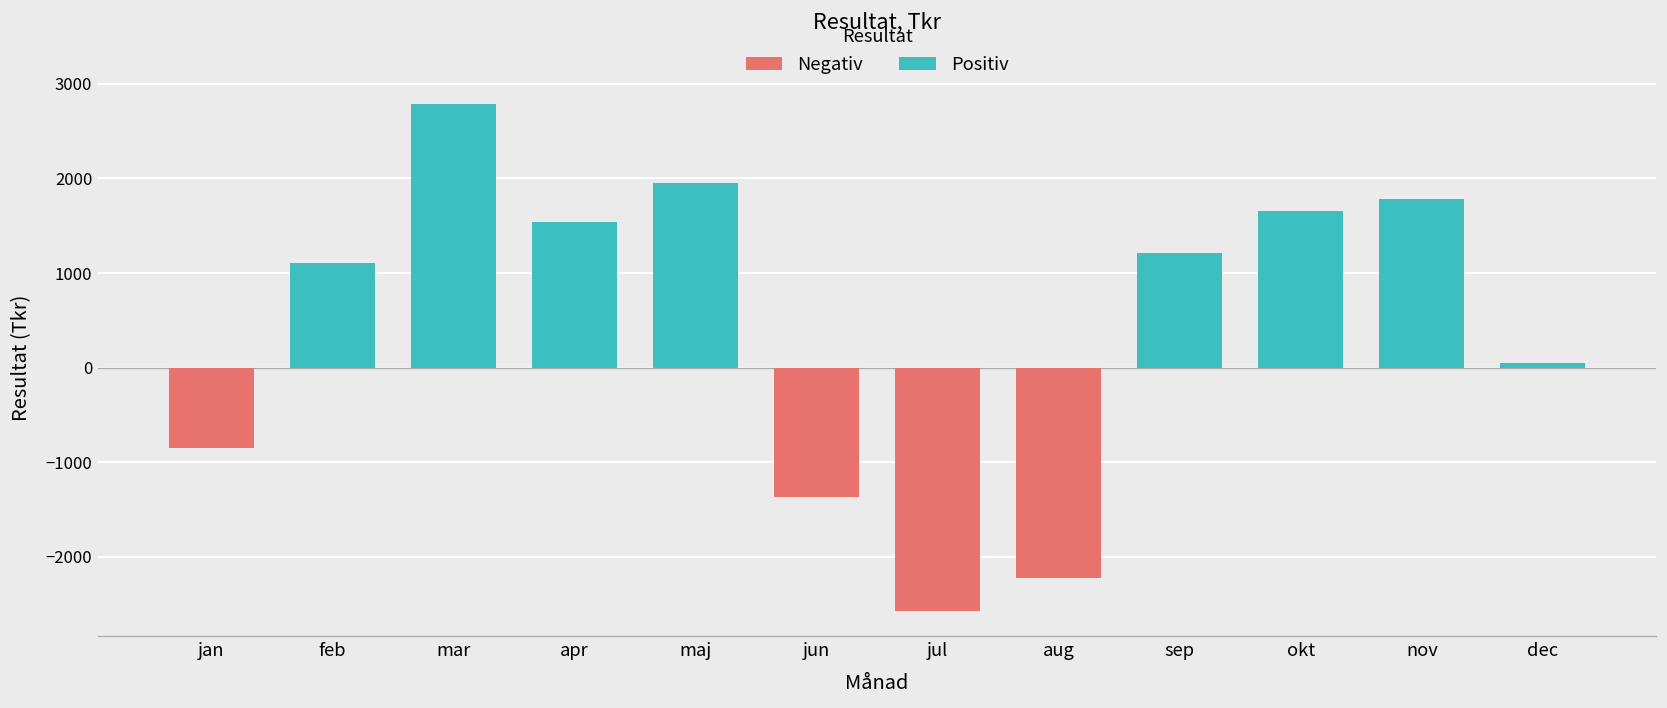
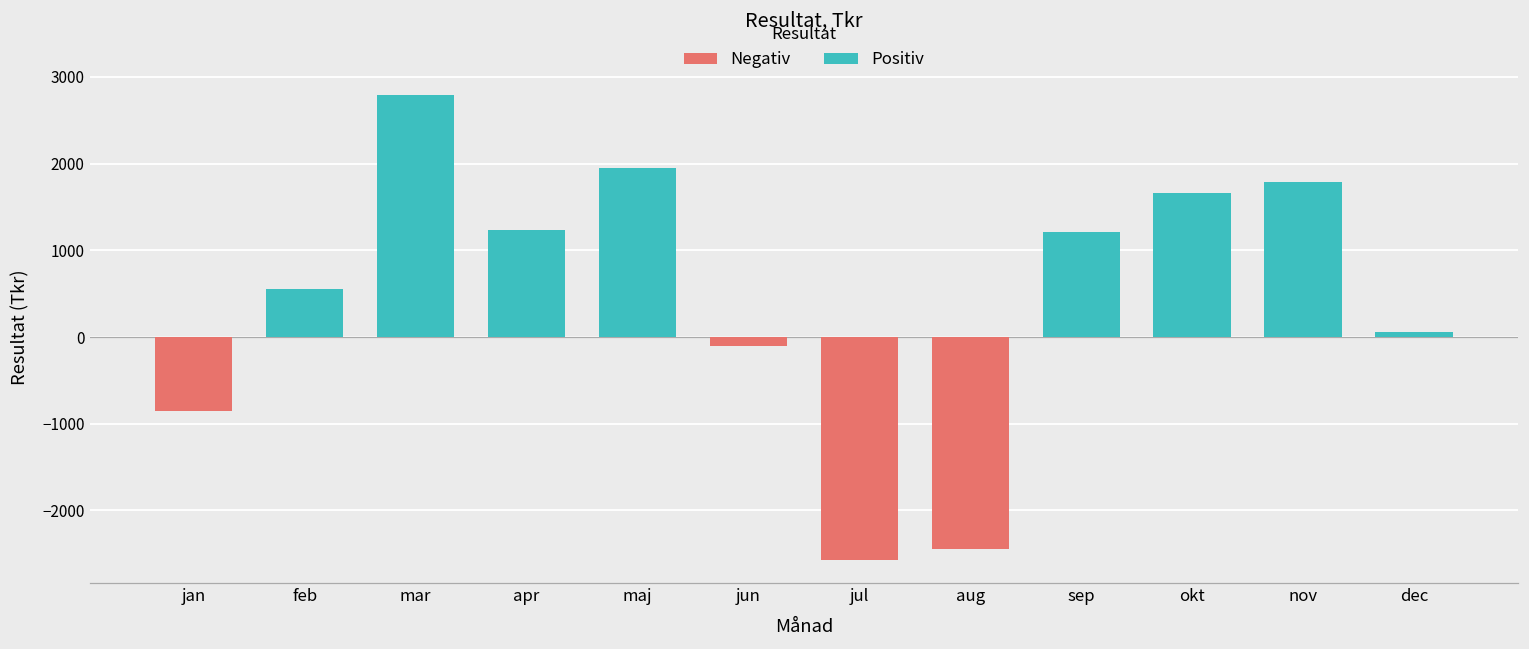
feb: 1100 -> 600
apr: 1500 -> 1200
jun: -1400 -> -100
aug: -2200 -> -2400
